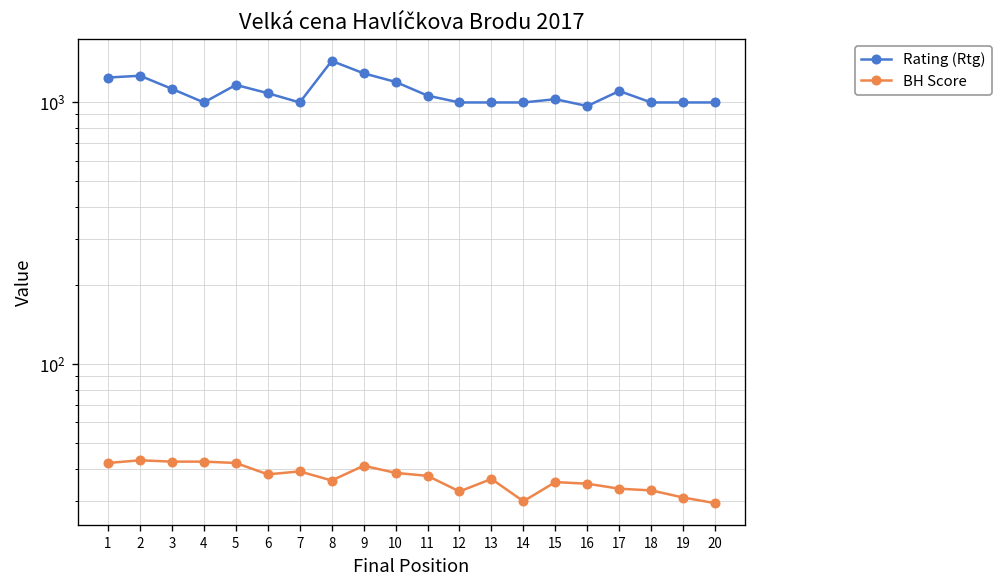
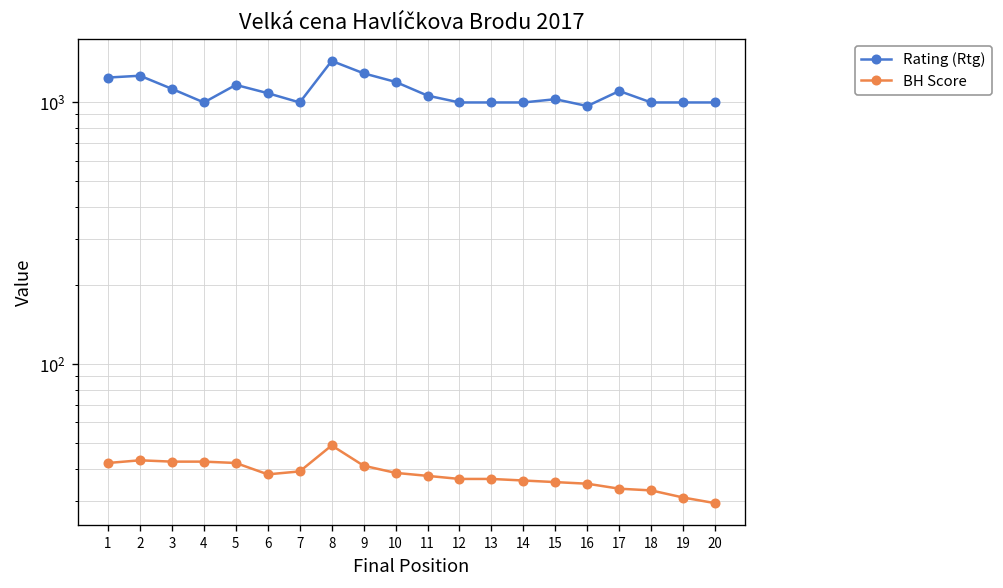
BH Score, 8: 36 -> 49
BH Score, 12: 33 -> 37
BH Score, 14: 30 -> 36
